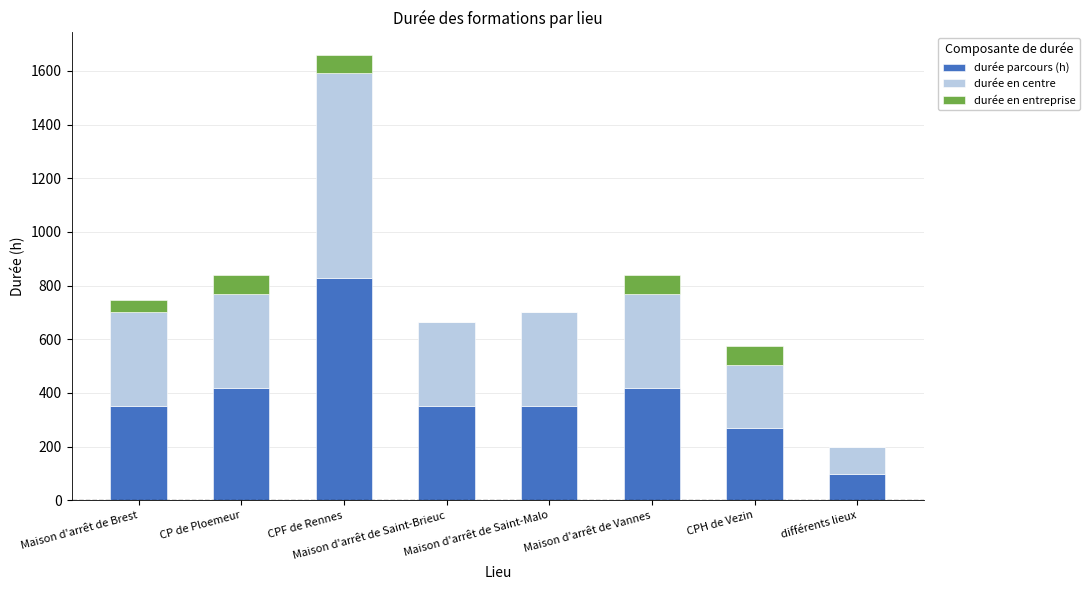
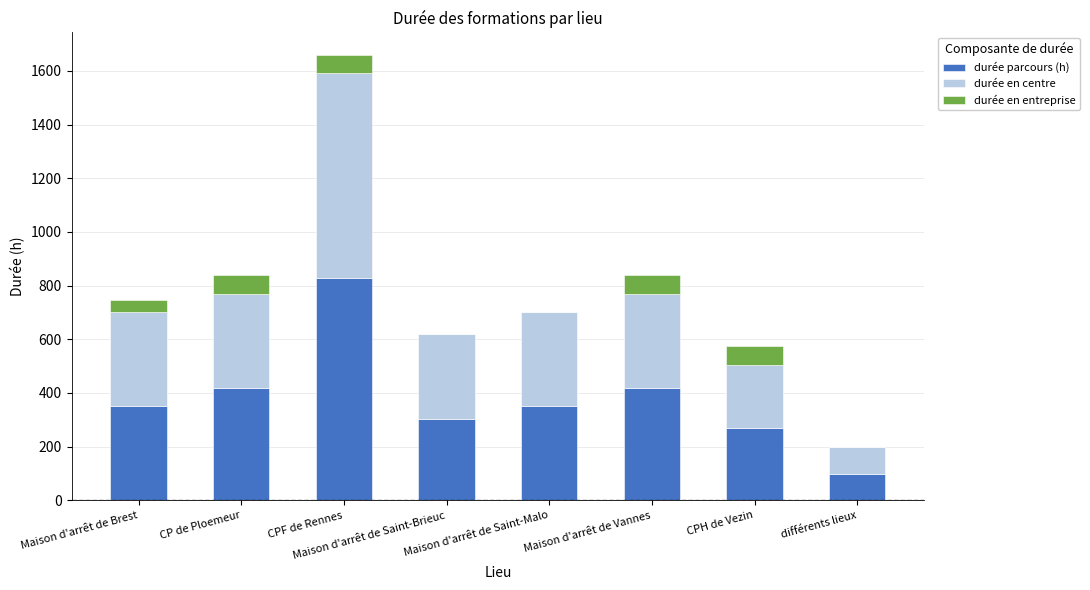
durée parcours (h), Maison d'arrêt de Saint-Brieuc: 350 -> 300
